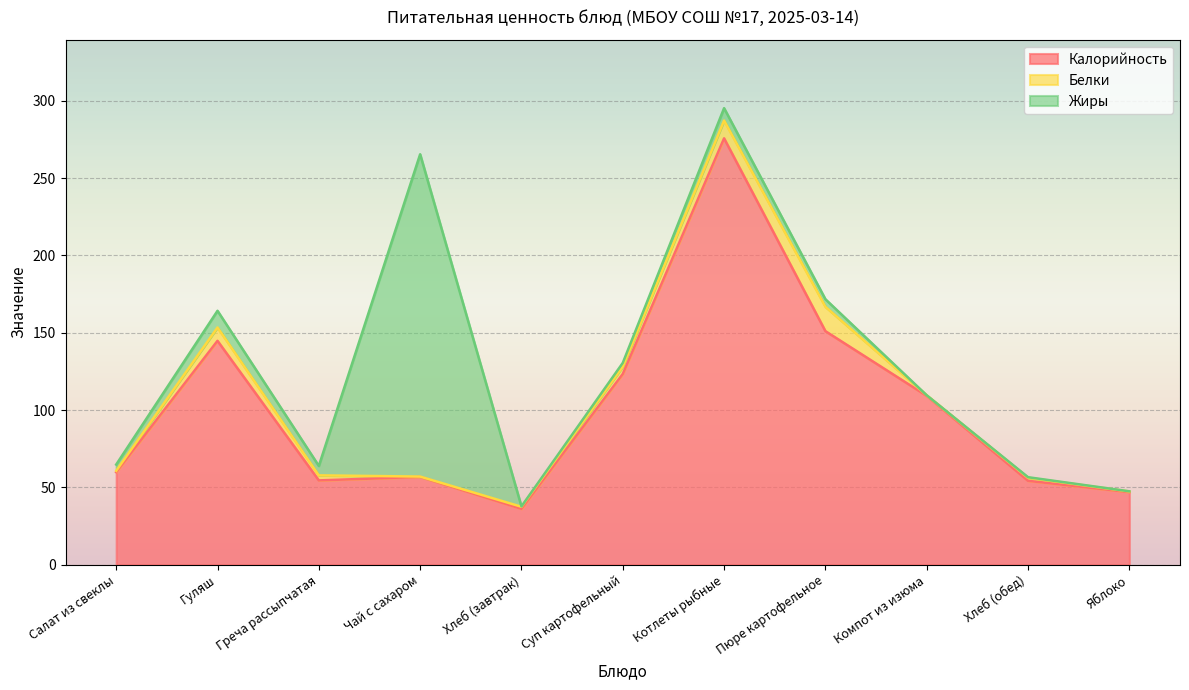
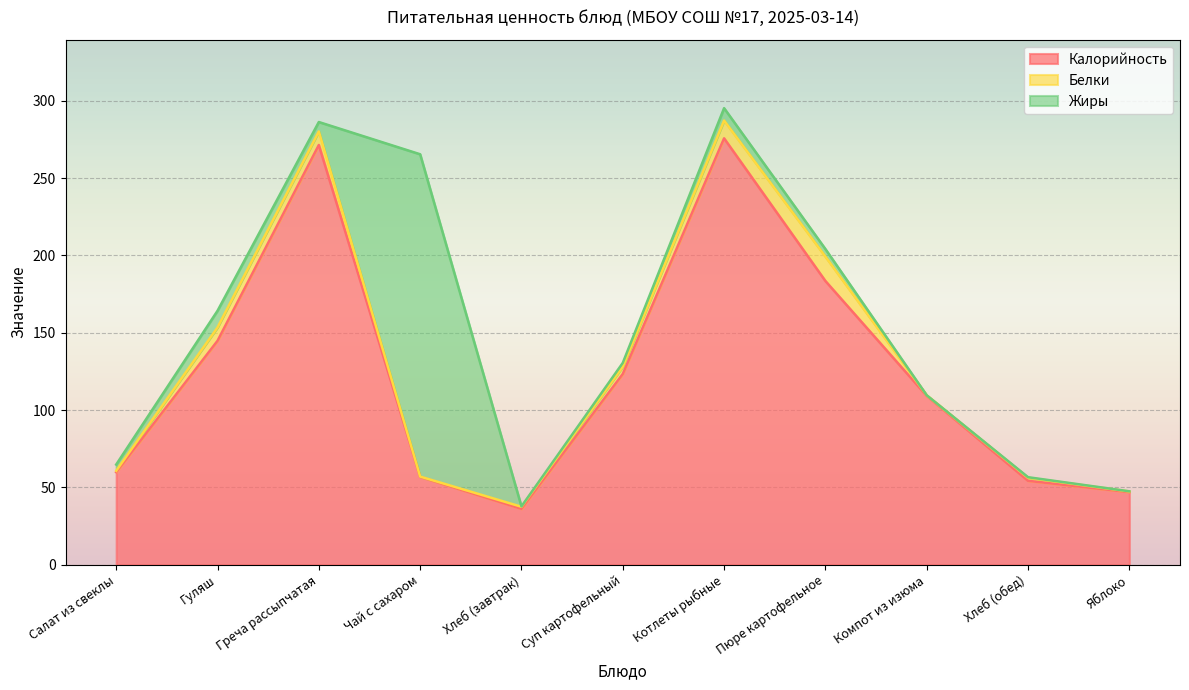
Калорийность, Греча рассыпчатая: 55 -> 271
Белки, Греча рассыпчатая: 3 -> 9
Калорийность, Пюре картофельное: 151 -> 184
